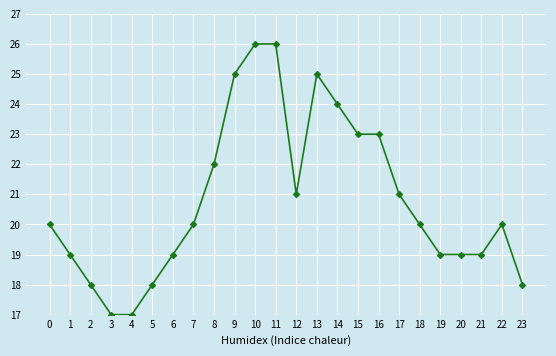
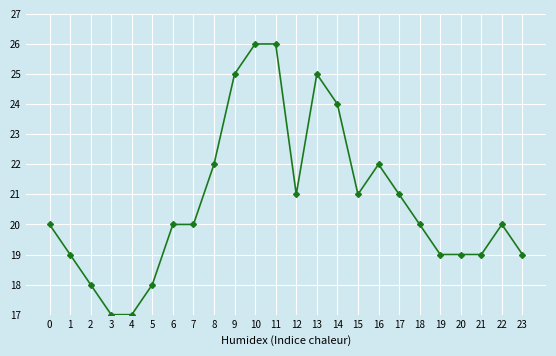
6: 19 -> 20
15: 23 -> 21
16: 23 -> 22
23: 18 -> 19
